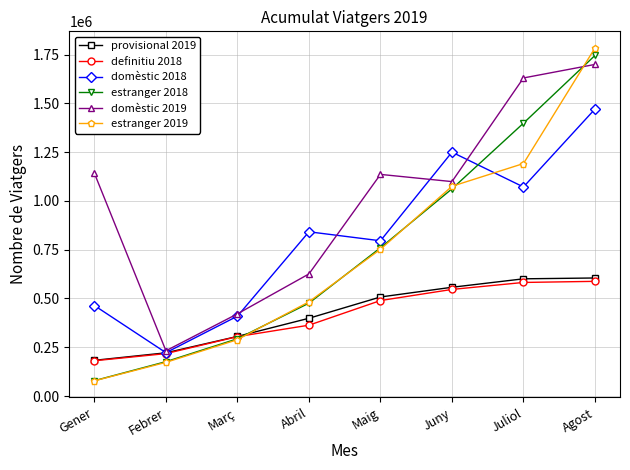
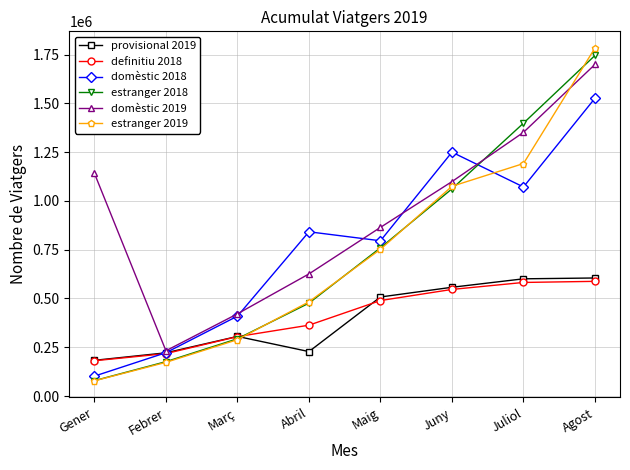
domèstic 2018, Gener: 460000 -> 100000
provisional 2019, Abril: 400000 -> 230000
domèstic 2019, Maig: 1140000 -> 860000
domèstic 2019, Juliol: 1630000 -> 1350000
domèstic 2018, Agost: 1470000 -> 1530000
